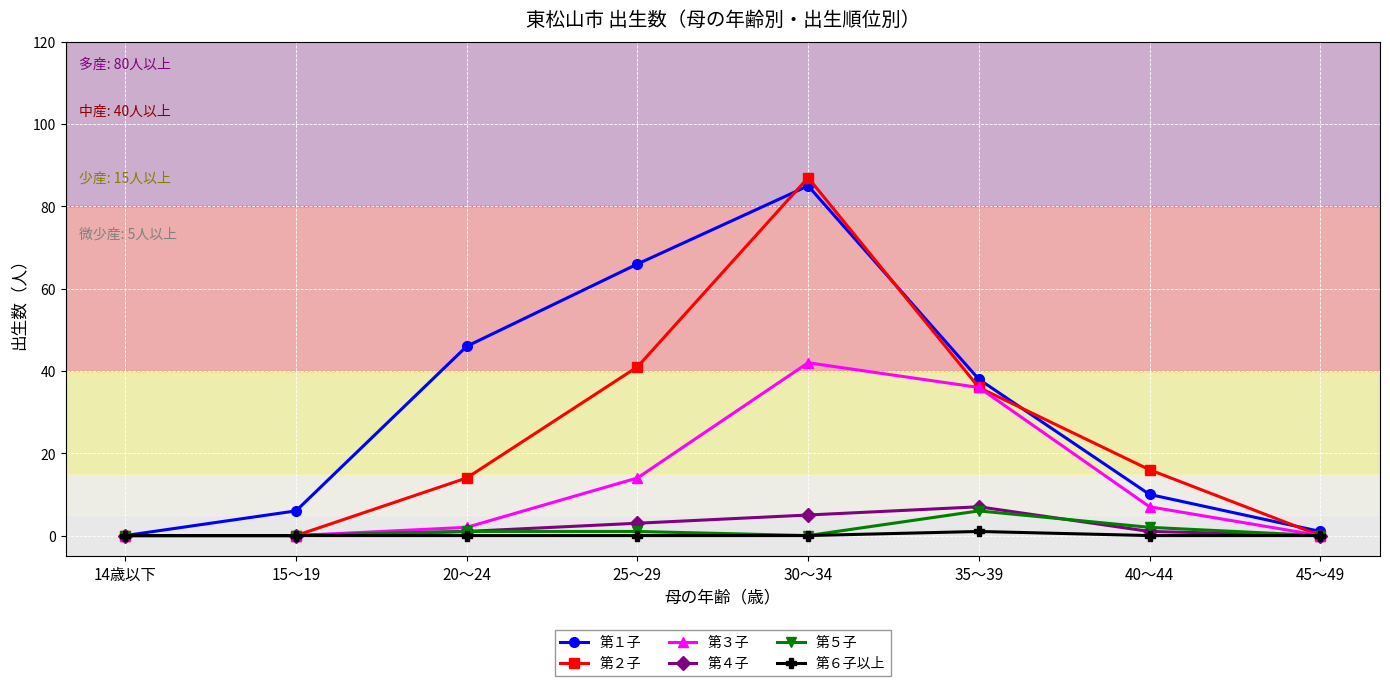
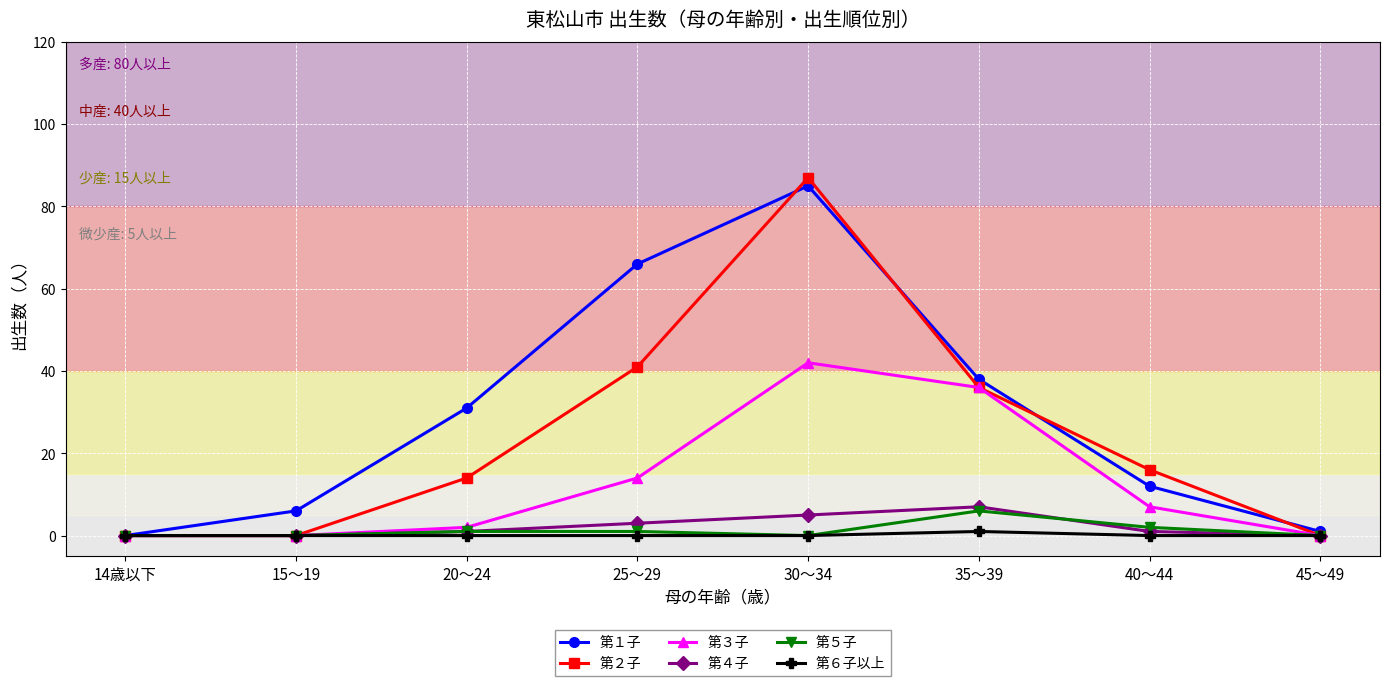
第１子, 20～24: 46 -> 31
第１子, 40～44: 10 -> 12
